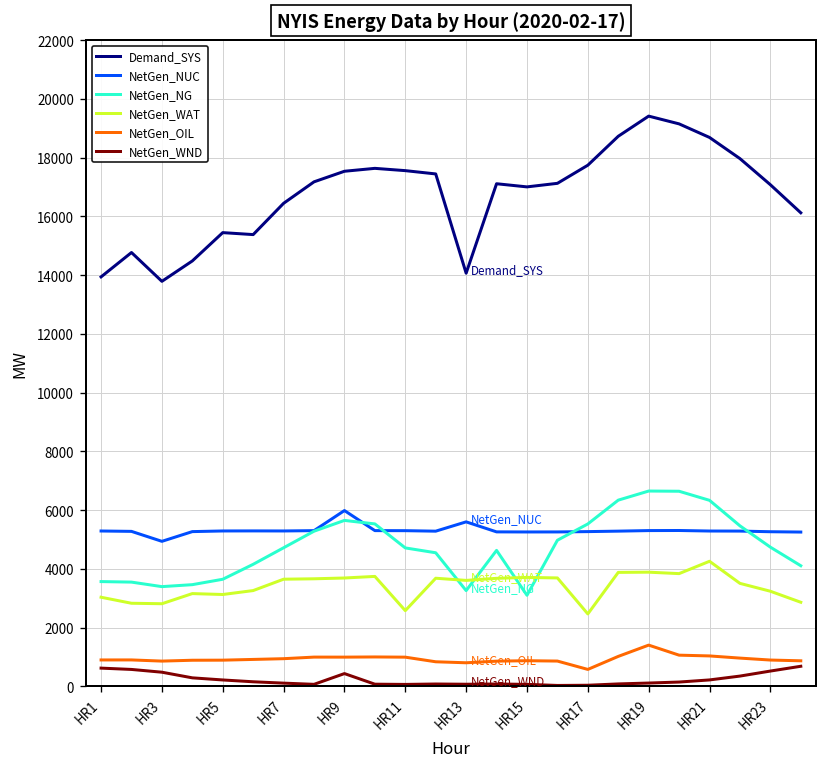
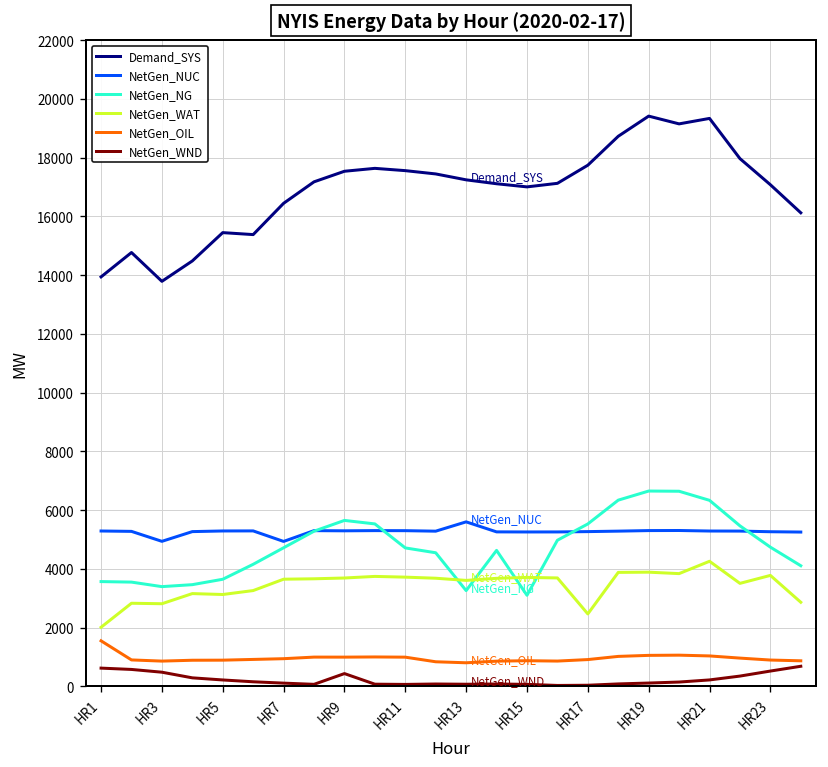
NetGen_WAT, HR1: 3000 -> 2000
NetGen_OIL, HR1: 900 -> 1500
NetGen_NUC, HR7: 5300 -> 4900
NetGen_NUC, HR9: 6000 -> 5300
NetGen_WAT, HR11: 2600 -> 3700
Demand_SYS, HR13: 14100 -> 17200
NetGen_OIL, HR17: 600 -> 900
NetGen_OIL, HR19: 1400 -> 1100
Demand_SYS, HR21: 18700 -> 19300
NetGen_WAT, HR23: 3200 -> 3800
